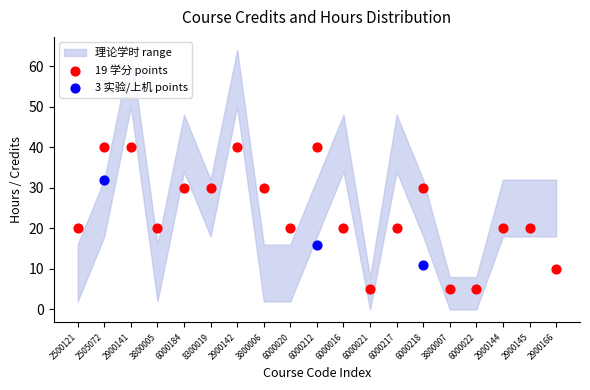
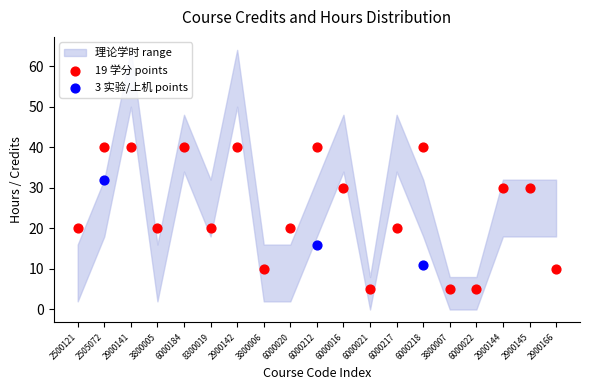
19 学分 points, 6000184: 30 -> 40
19 学分 points, 8300019: 30 -> 20
19 学分 points, 3800006: 30 -> 10
19 学分 points, 6000016: 20 -> 30
19 学分 points, 6000218: 30 -> 40
19 学分 points, 2900144: 20 -> 30
19 学分 points, 2900145: 20 -> 30
